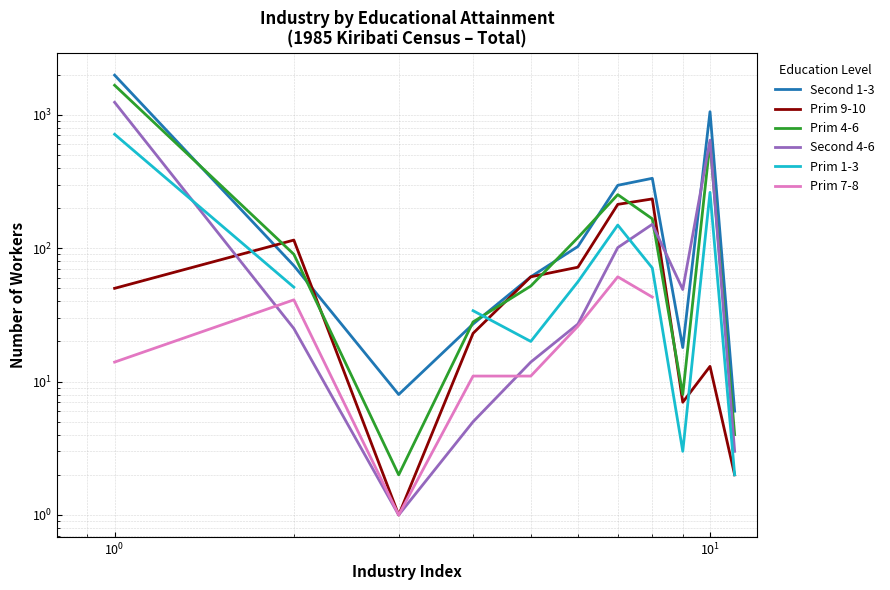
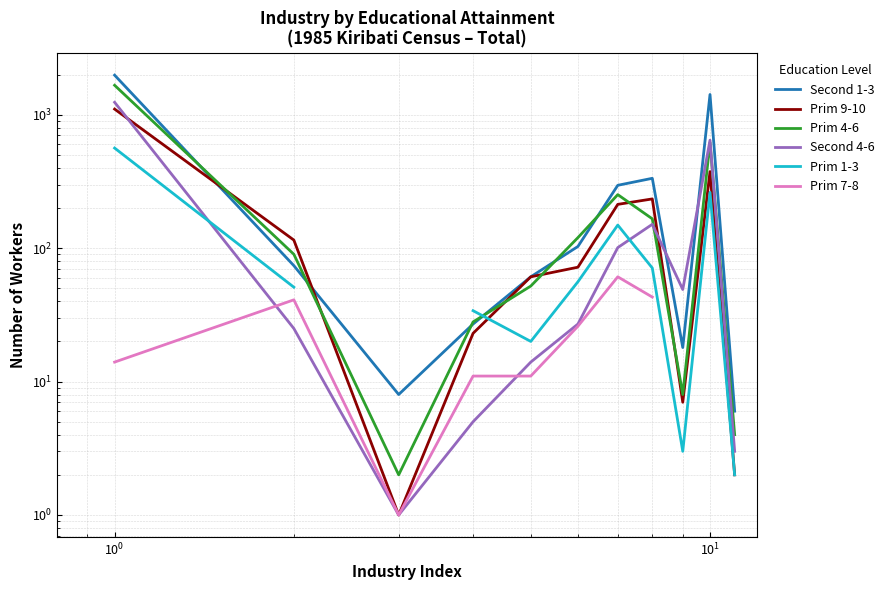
Prim 9-10, 10^0: 50 -> 1100
Prim 1-3, 10^0: 700 -> 560
Second 1-3, 10^1: 1100 -> 1400
Prim 9-10, 10^1: 13 -> 380
